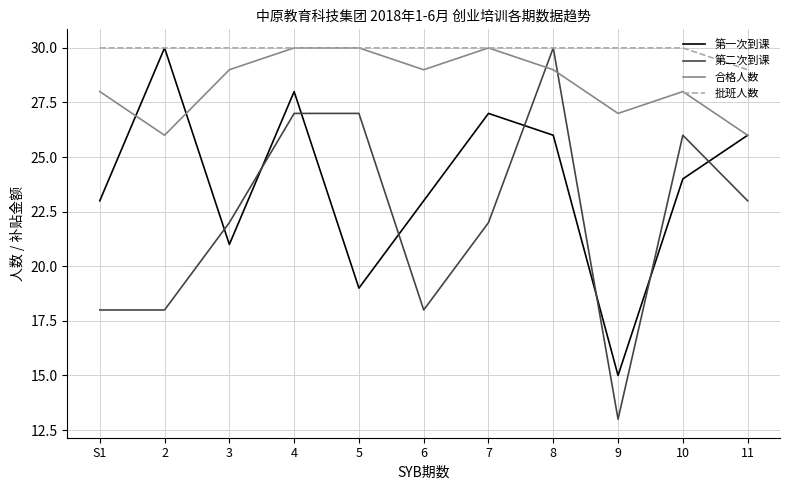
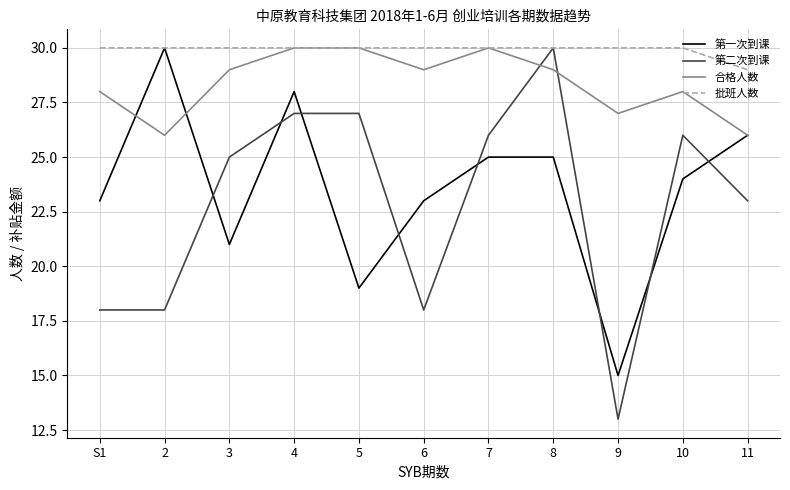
第二次到课, 3: 22 -> 25
第一次到课, 7: 27 -> 25
第二次到课, 7: 22 -> 26
第一次到课, 8: 26 -> 25
